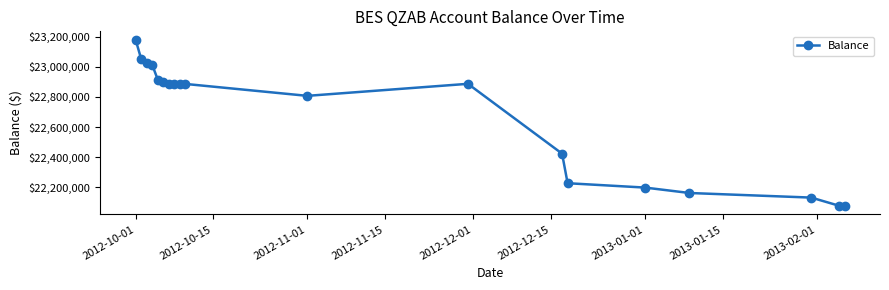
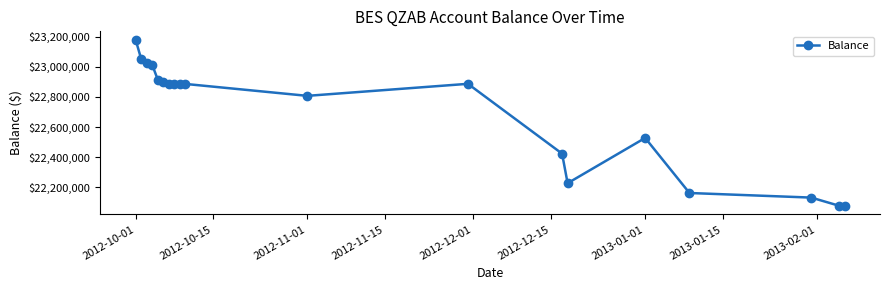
2013-01-01: $22,200,000 -> $22,530,000
